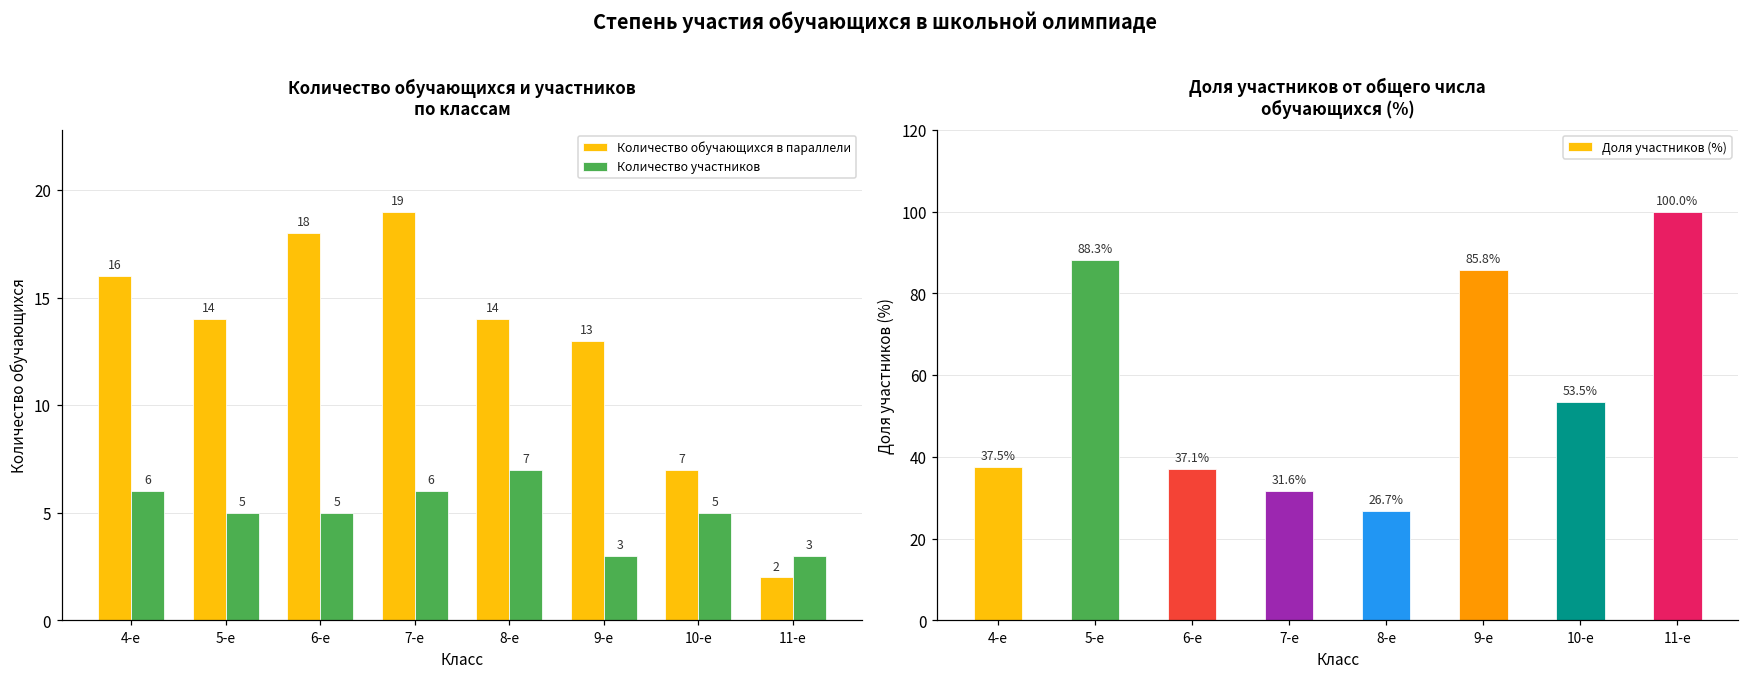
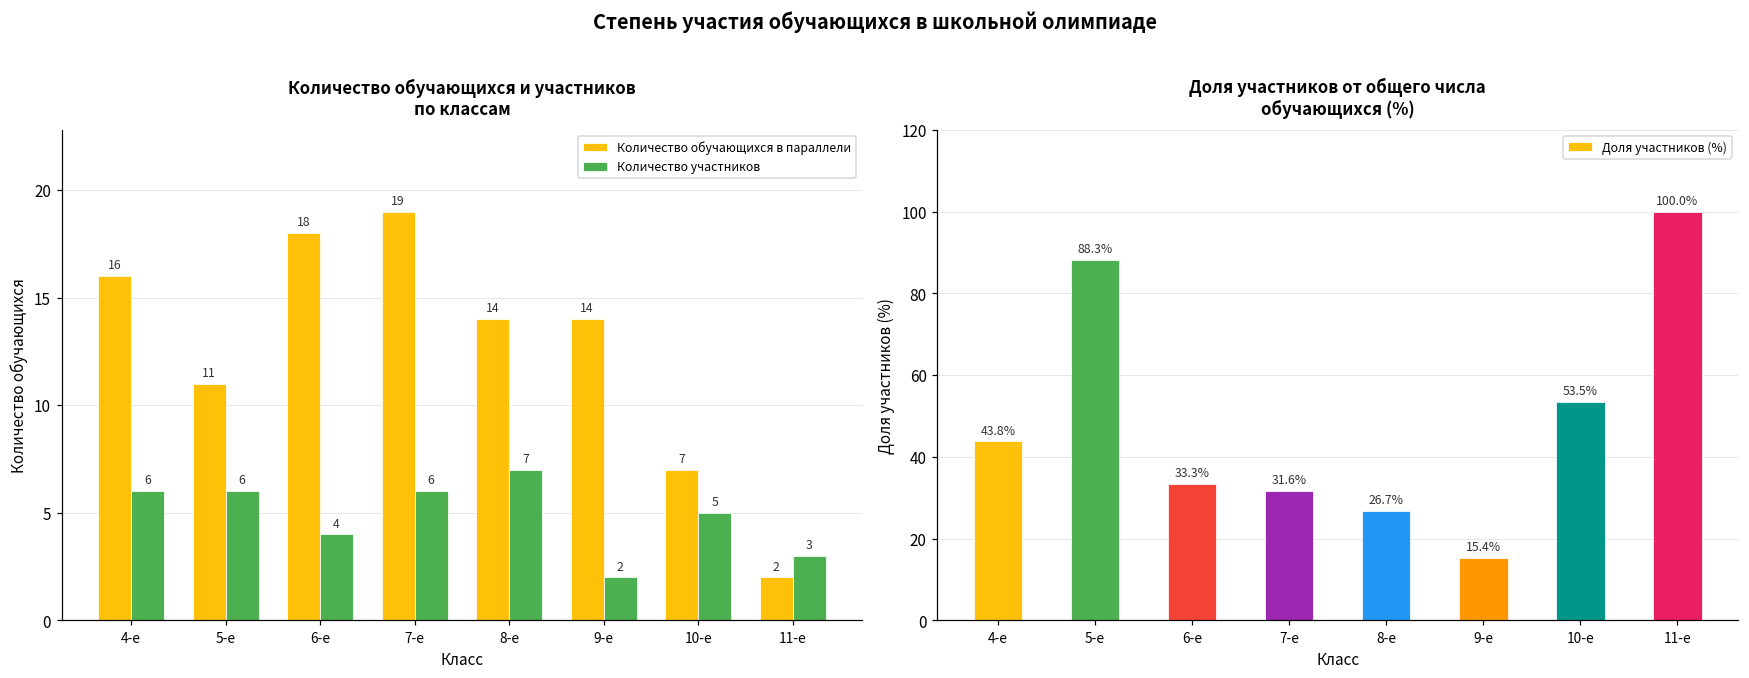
Количество обучающихся и участников по классам, Количество обучающихся в параллели, 5-е: 14 -> 11
Количество обучающихся и участников по классам, Количество участников, 5-е: 5 -> 6
Количество обучающихся и участников по классам, Количество участников, 6-е: 5 -> 4
Количество обучающихся и участников по классам, Количество обучающихся в параллели, 9-е: 13 -> 14
Количество обучающихся и участников по классам, Количество участников, 9-е: 3 -> 2
Доля участников от общего числа обучающихся (%), 4-е: 37.5% -> 43.8%
Доля участников от общего числа обучающихся (%), 6-е: 37.1% -> 33.3%
Доля участников от общего числа обучающихся (%), 9-е: 85.8% -> 15.4%
